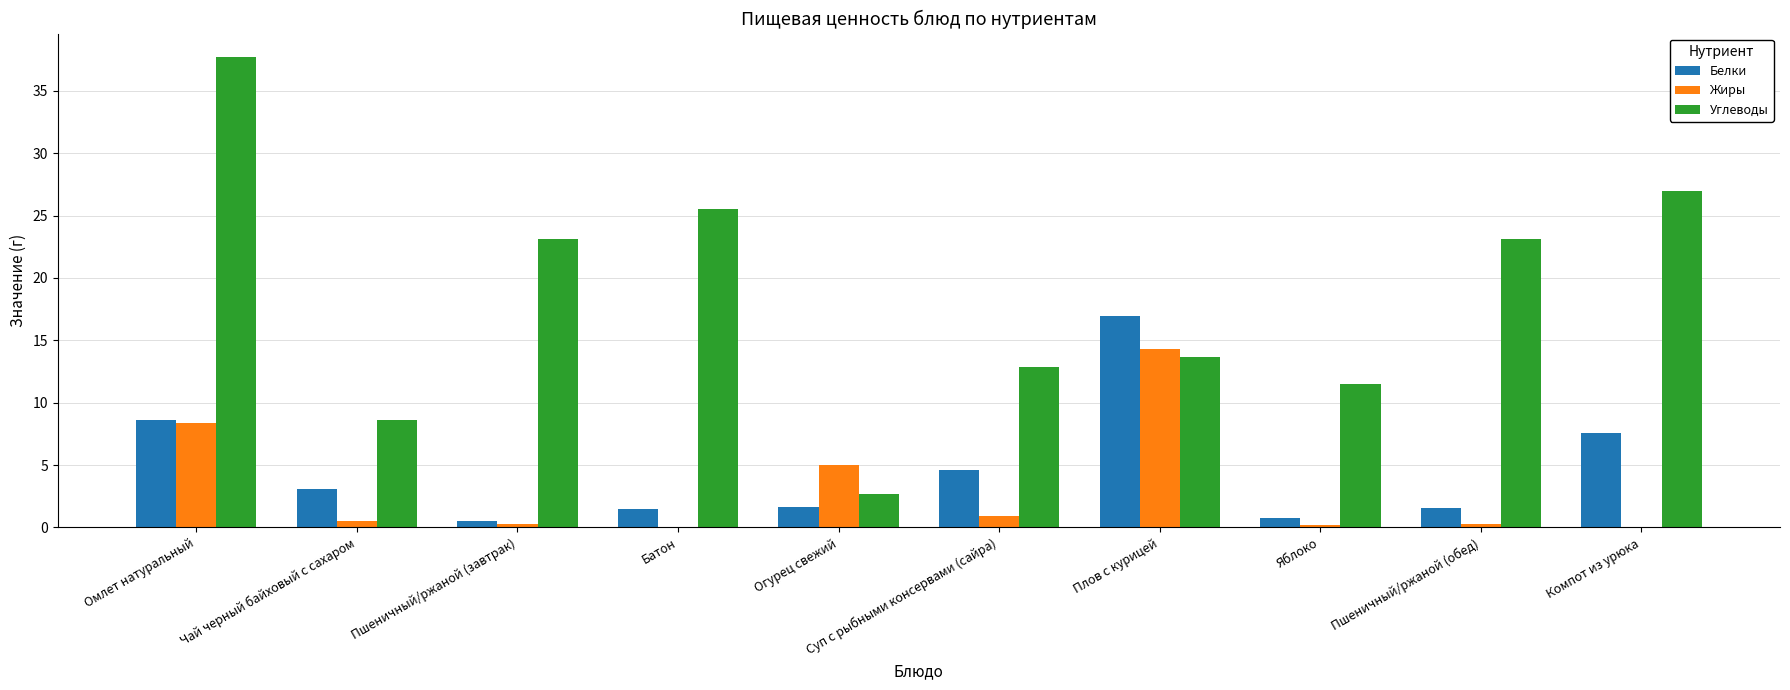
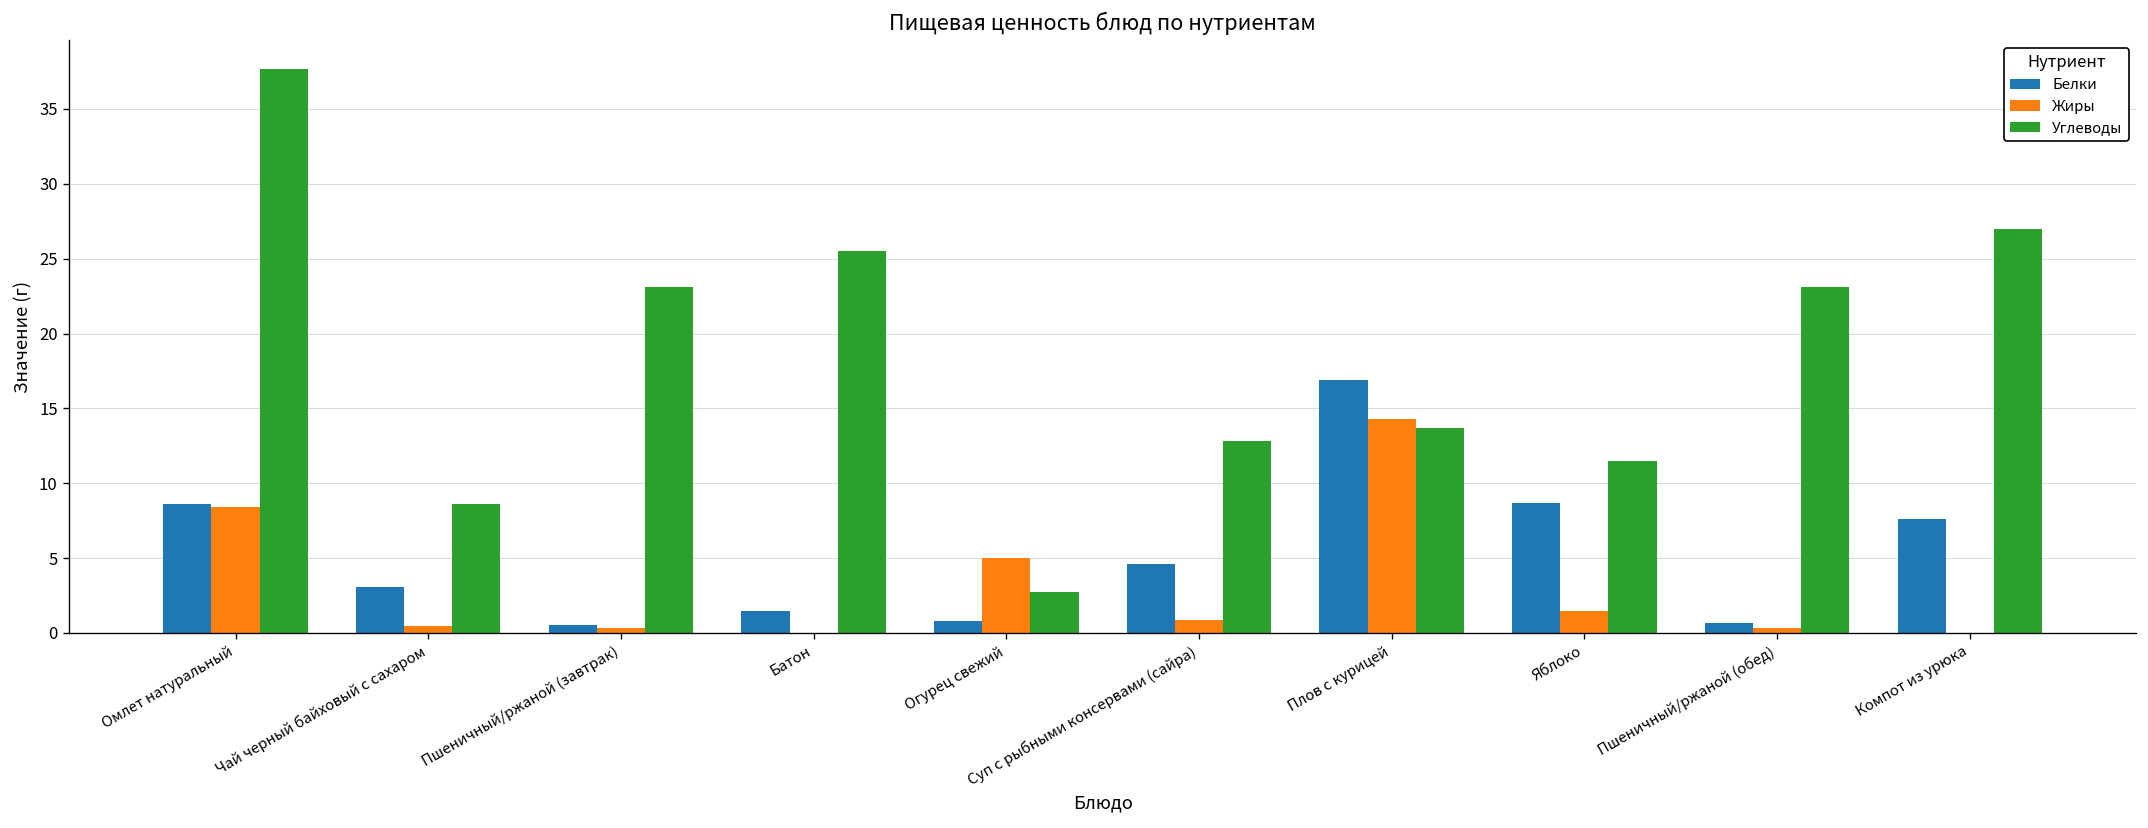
Белки, Огурец свежий: 1.7 -> 0.8
Белки, Яблоко: 0.8 -> 8.7
Жиры, Яблоко: 0.2 -> 1.5
Белки, Пшеничный/ржаной (обед): 1.6 -> 0.7
